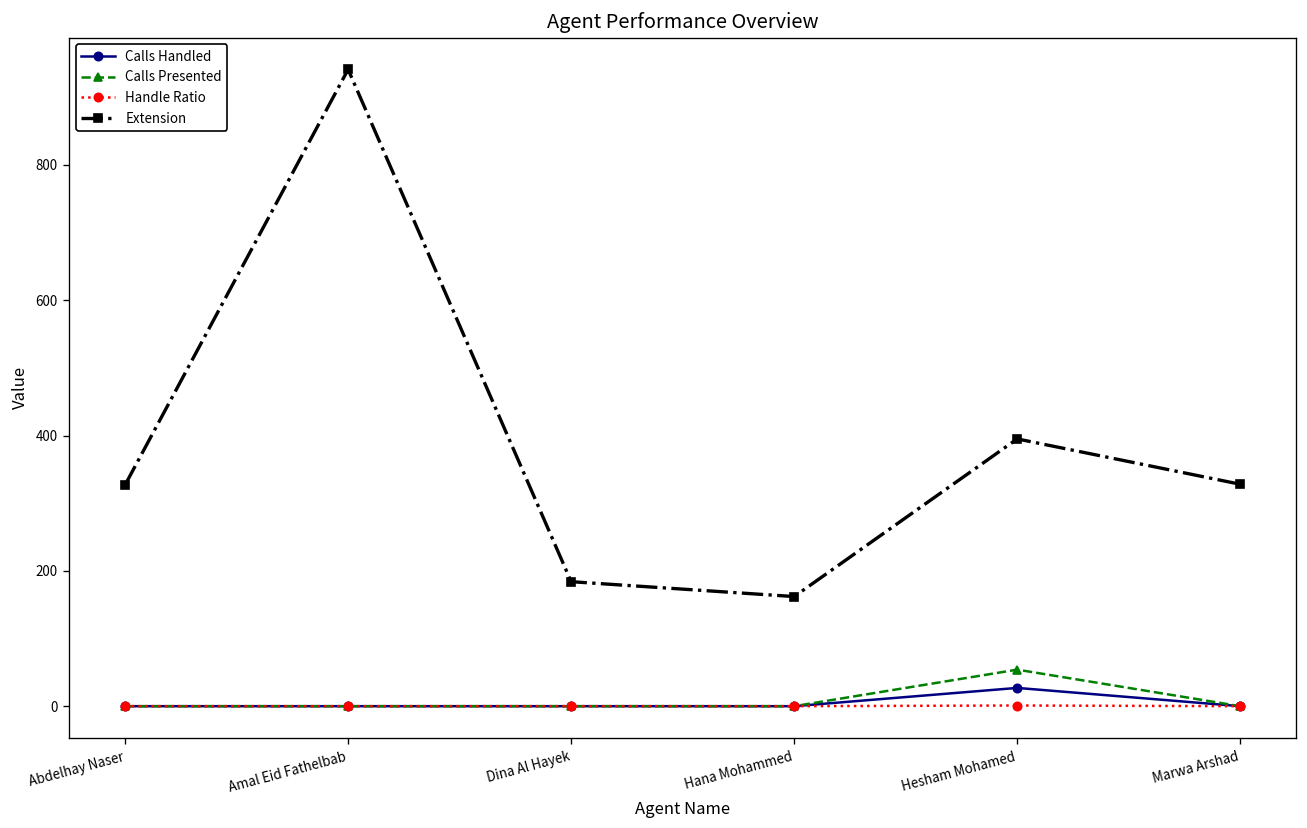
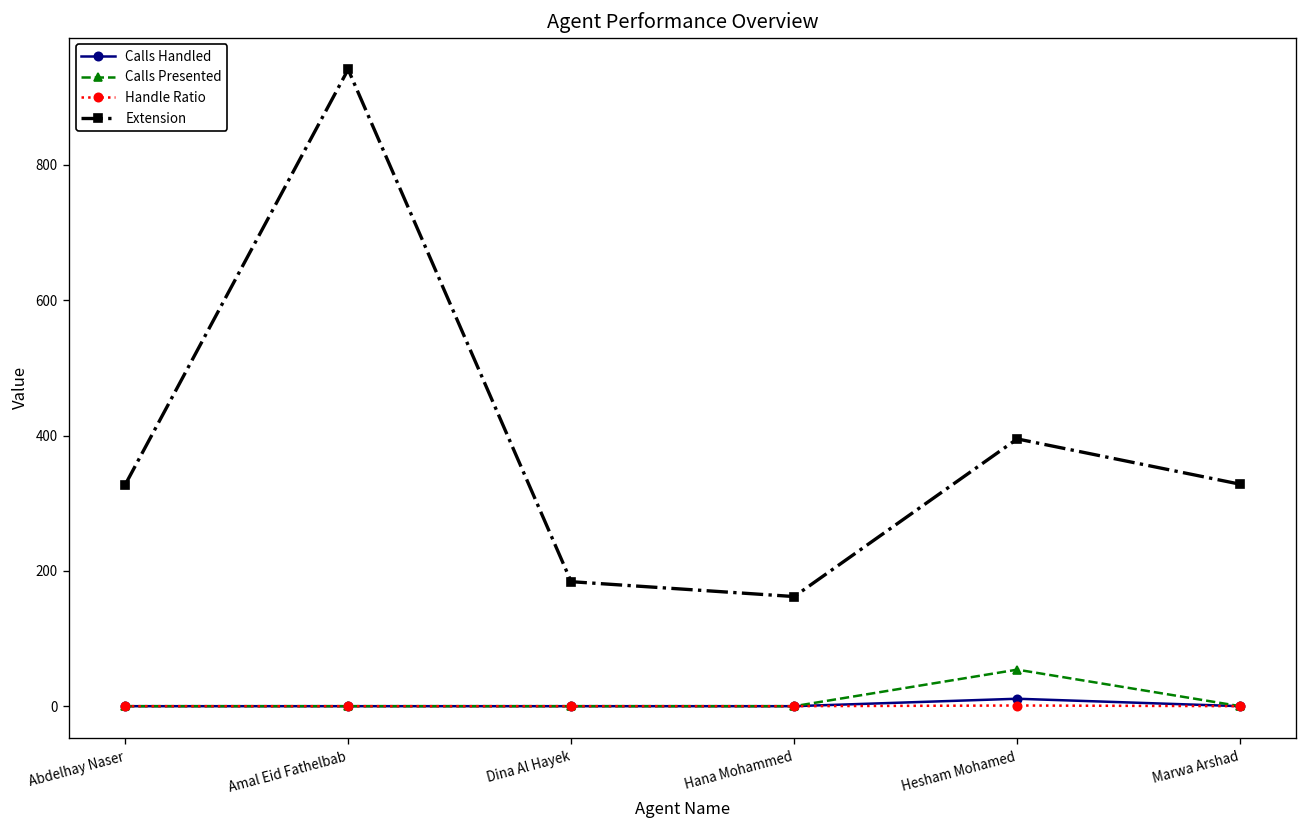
Calls Handled, Hesham Mohamed: 30 -> 10
